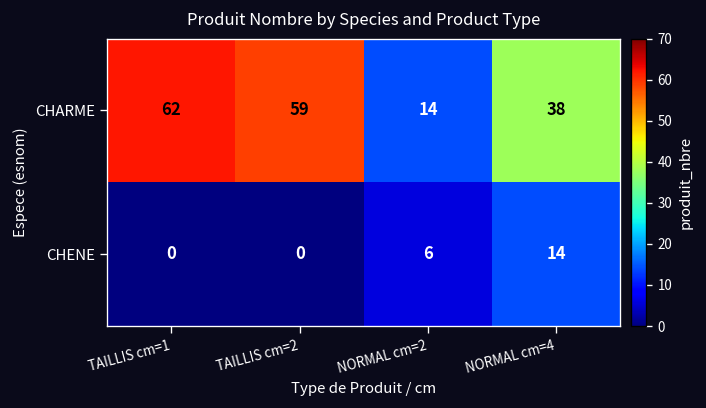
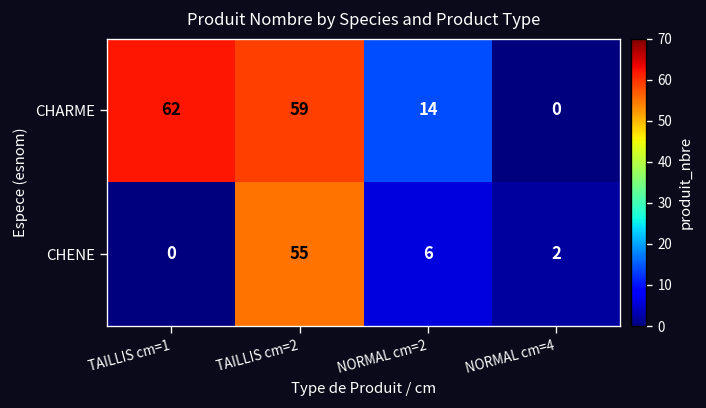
CHARME, NORMAL cm=4: 38 -> 0
CHENE, TAILLIS cm=2: 0 -> 55
CHENE, NORMAL cm=4: 14 -> 2
